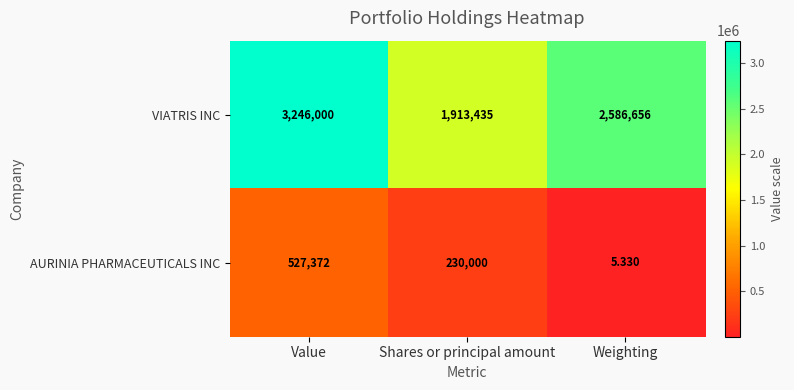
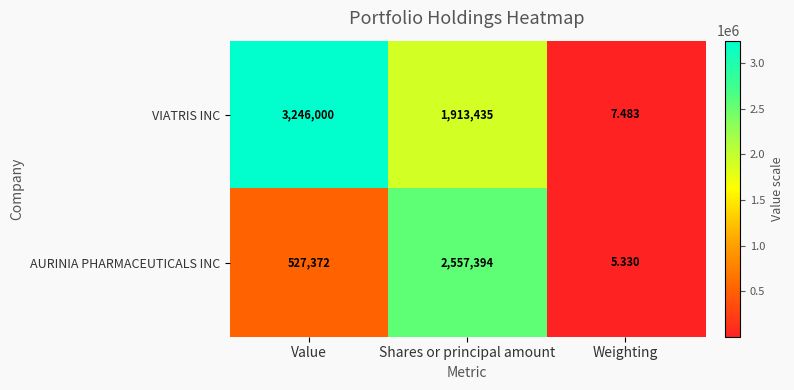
VIATRIS INC, Weighting: 2,586,656 -> 7.483
AURINIA PHARMACEUTICALS INC, Shares or principal amount: 230,000 -> 2,557,394
